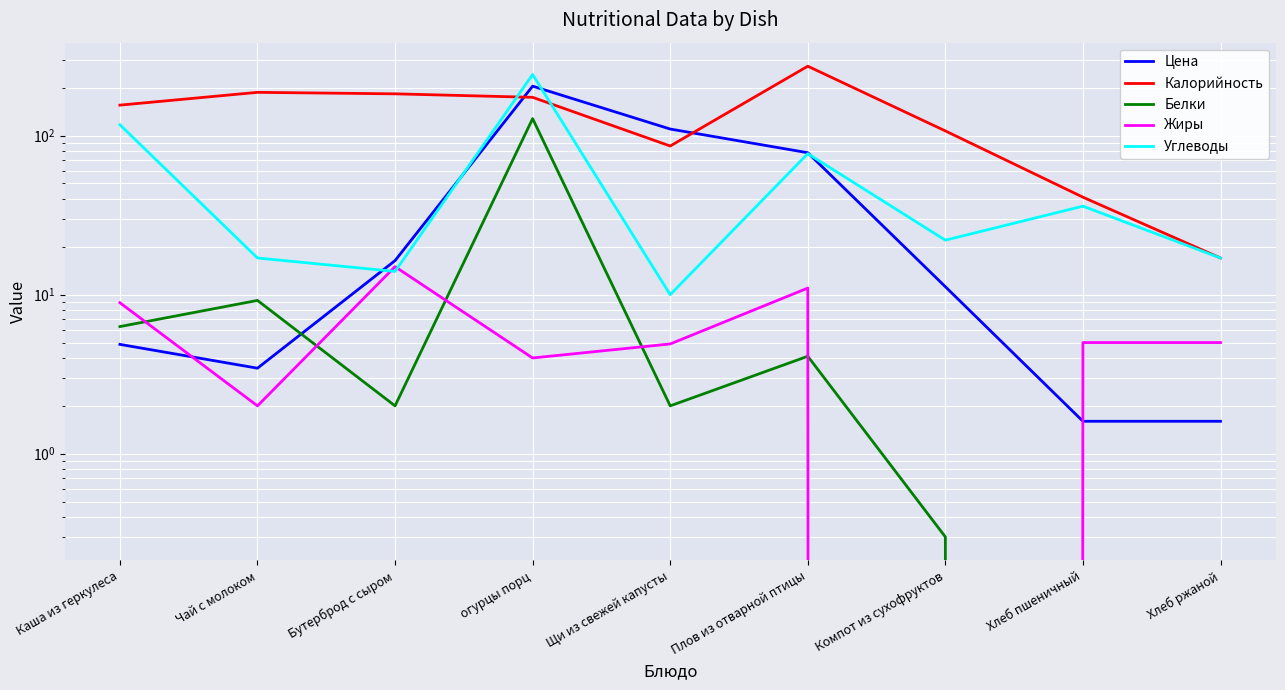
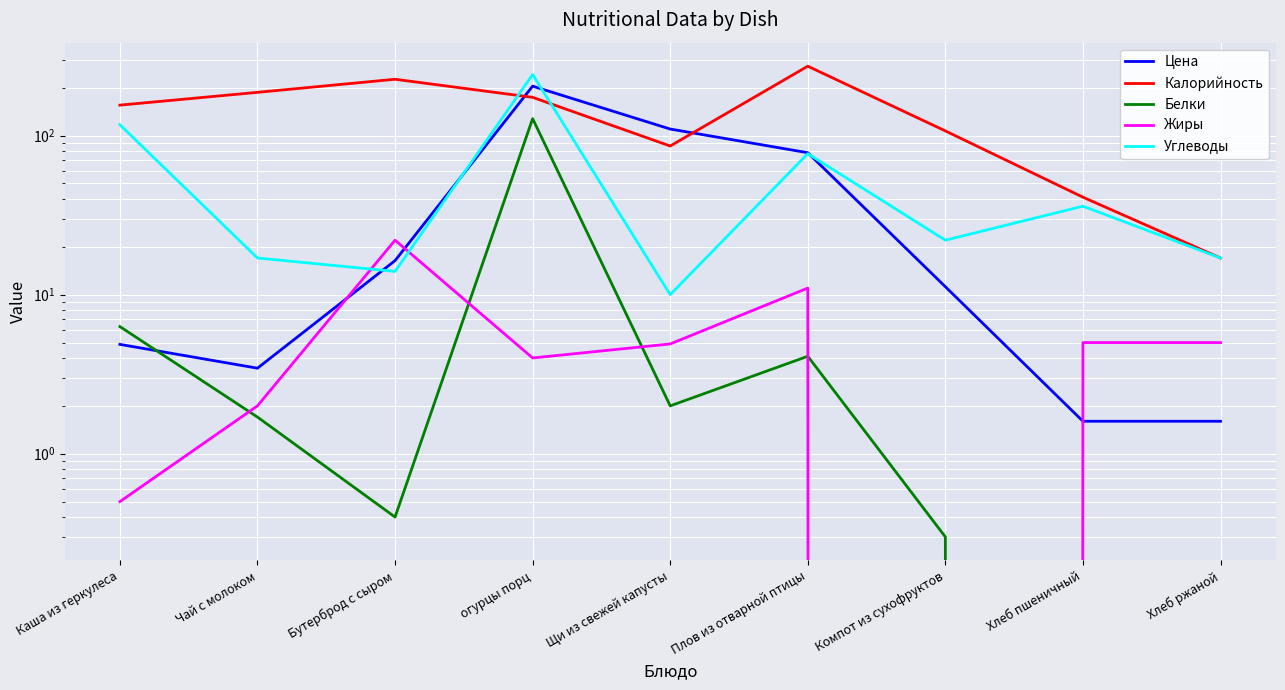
Жиры, Каша из геркулеса: 9 -> 0.5
Белки, Чай с молоком: 9 -> 1.7
Калорийность, Бутерброд с сыром: 180 -> 230
Белки, Бутерброд с сыром: 2.0 -> 0.4
Жиры, Бутерброд с сыром: 15 -> 22
